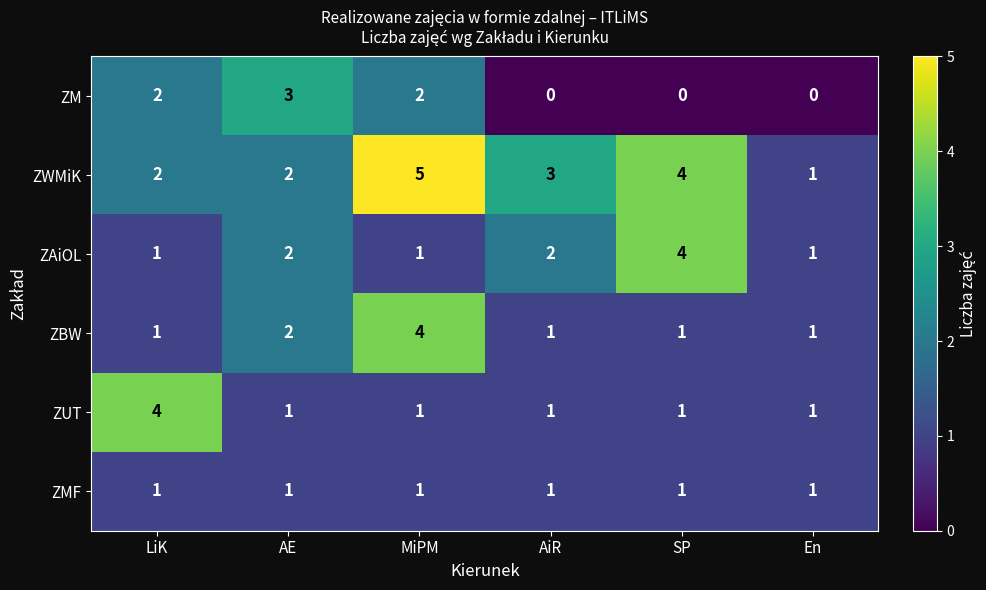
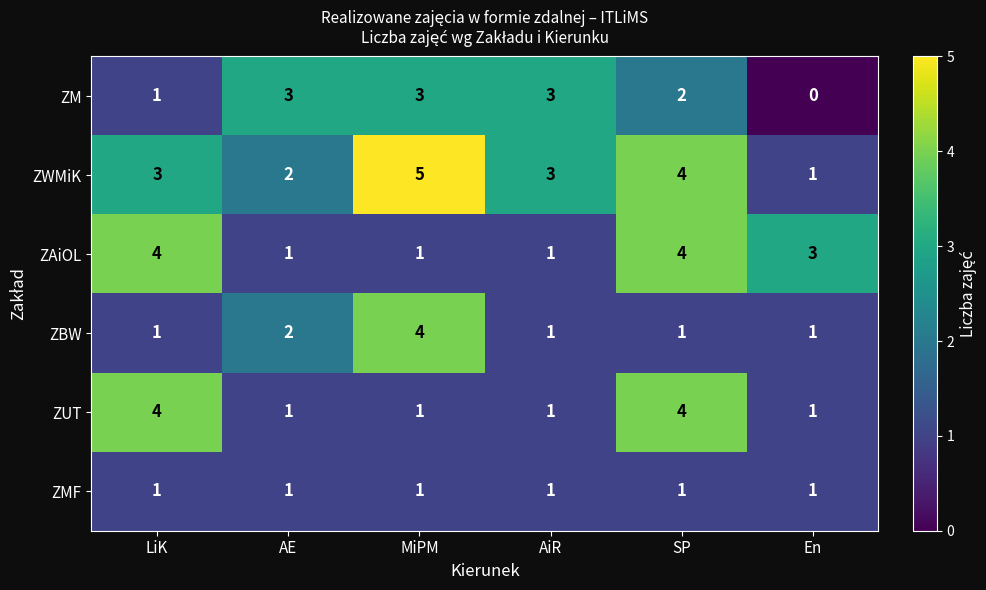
ZM, LiK: 2 -> 1
ZM, MiPM: 2 -> 3
ZM, AiR: 0 -> 3
ZM, SP: 0 -> 2
ZWMiK, LiK: 2 -> 3
ZAiOL, LiK: 1 -> 4
ZAiOL, AE: 2 -> 1
ZAiOL, AiR: 2 -> 1
ZAiOL, En: 1 -> 3
ZUT, SP: 1 -> 4
